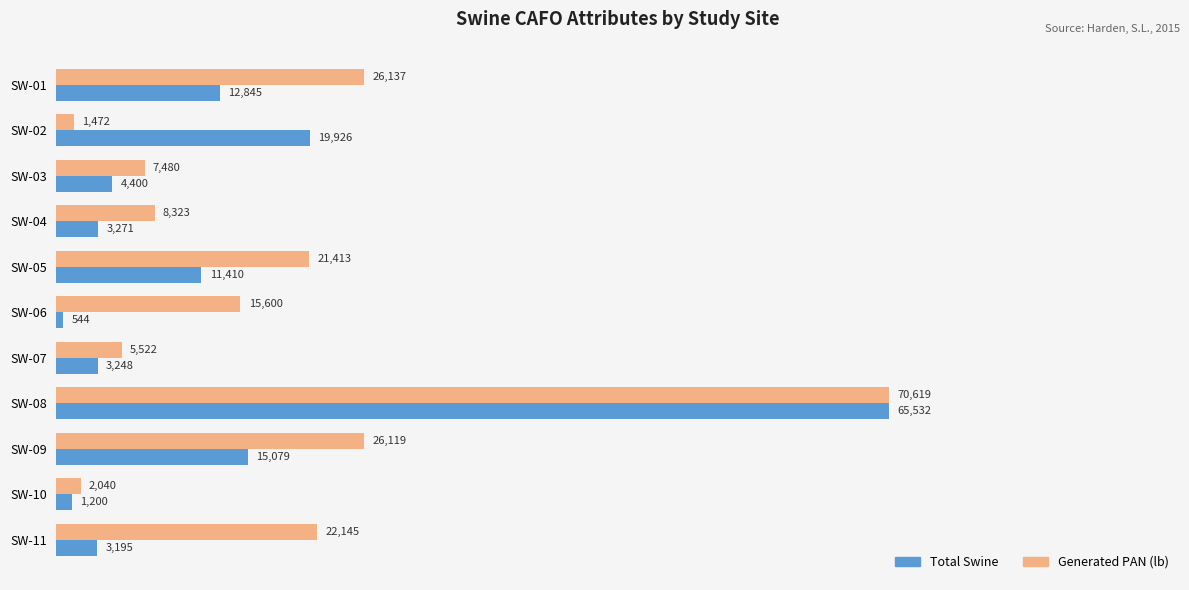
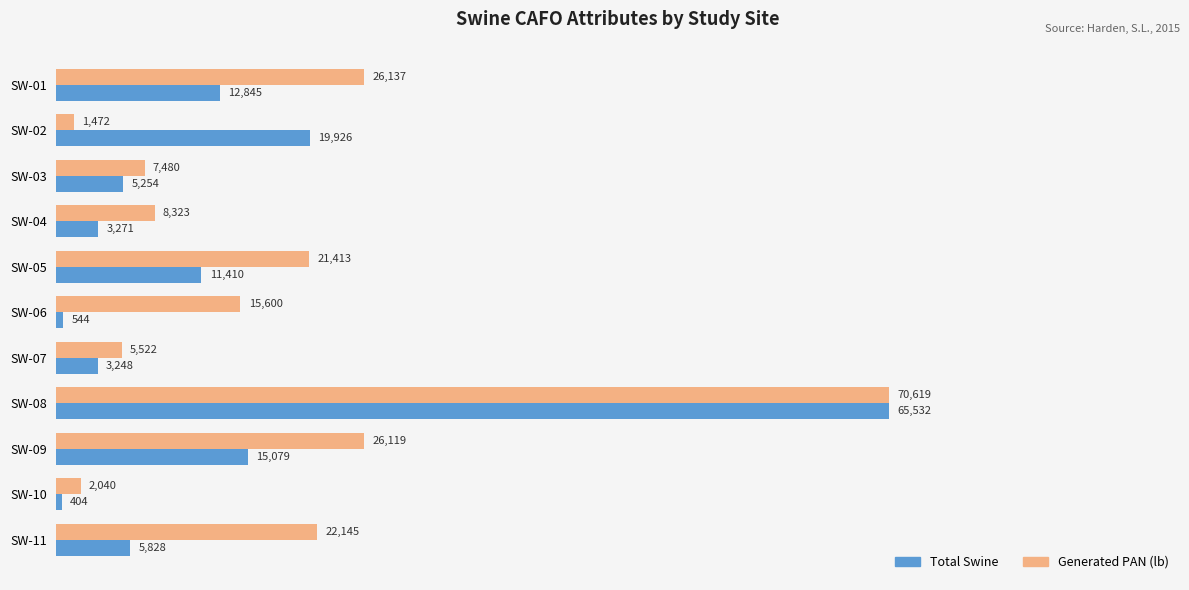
Total Swine, SW-03: 4,400 -> 5,254
Total Swine, SW-10: 1,200 -> 404
Total Swine, SW-11: 3,195 -> 5,828
